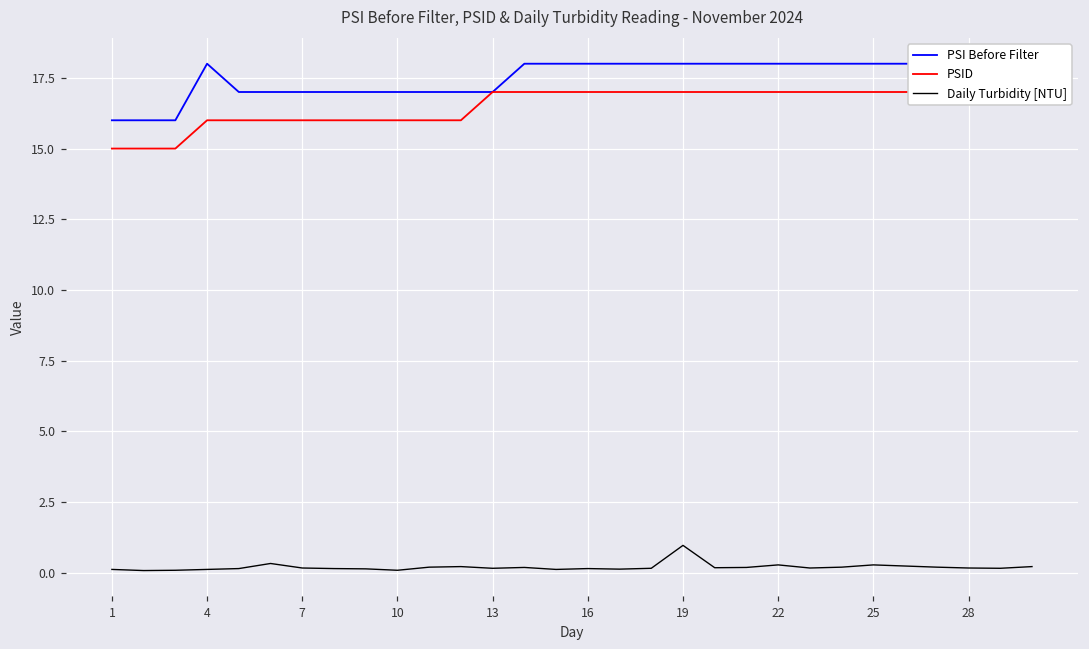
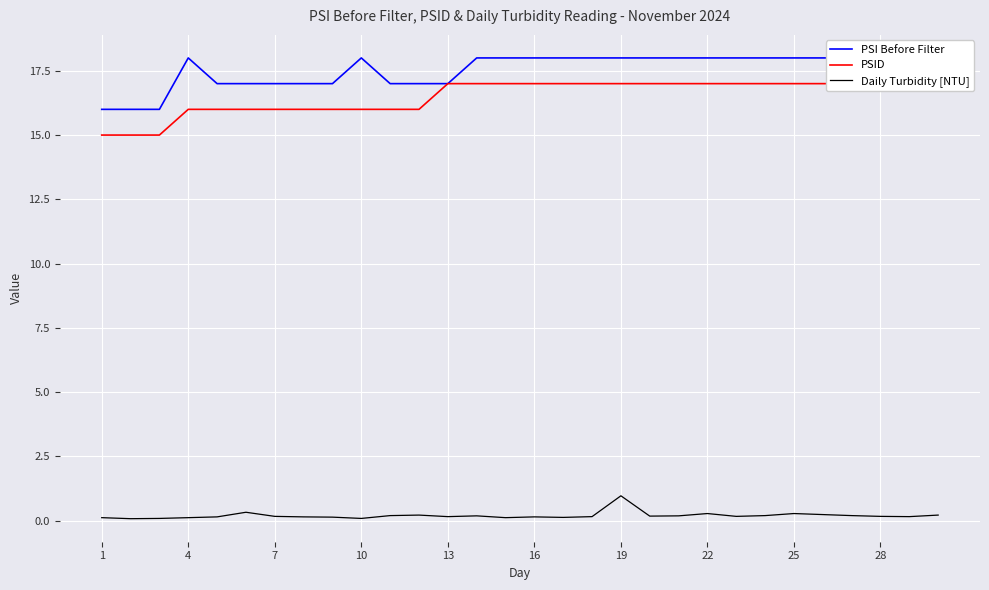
PSI Before Filter, 10: 17 -> 18
